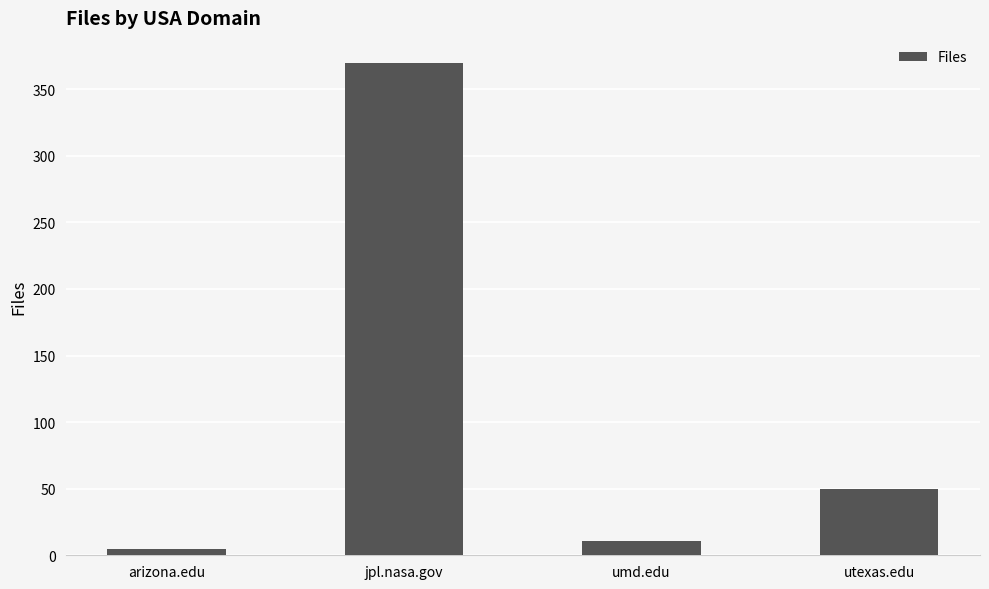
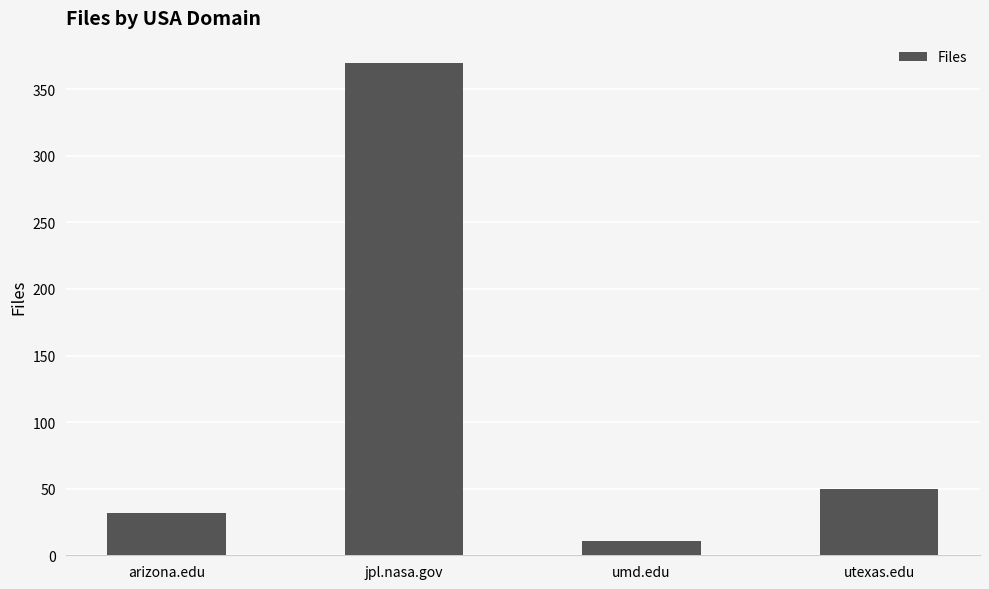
arizona.edu: 5 -> 32
